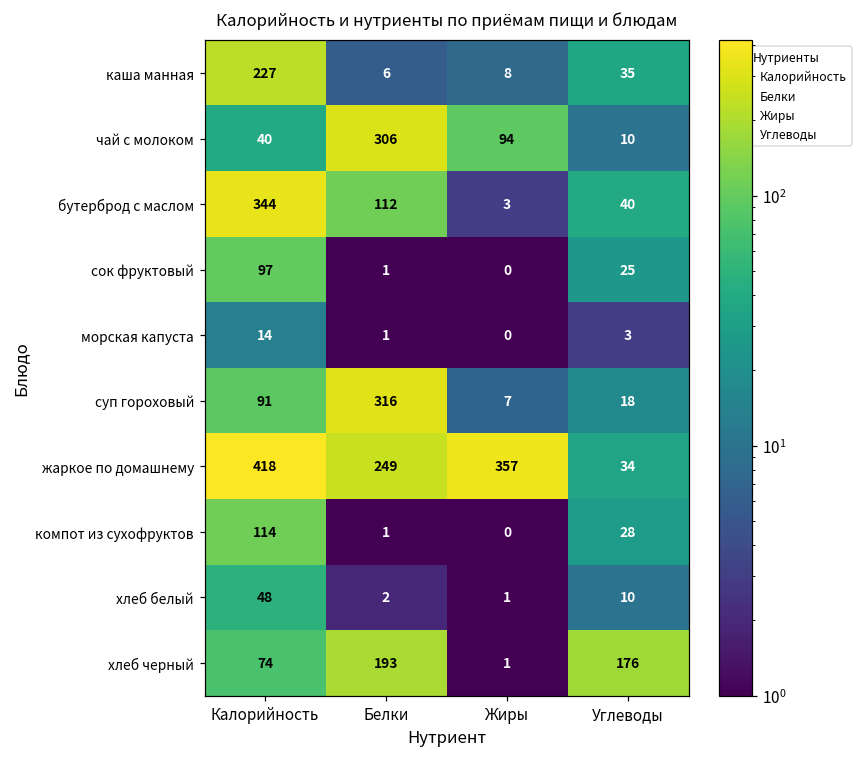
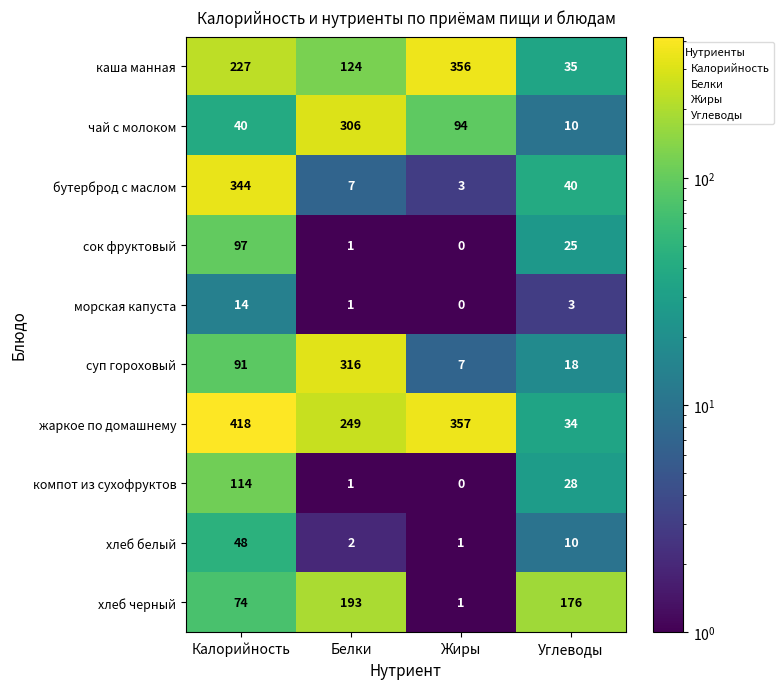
каша манная, Белки: 6 -> 124
каша манная, Жиры: 8 -> 356
бутерброд с маслом, Белки: 112 -> 7
